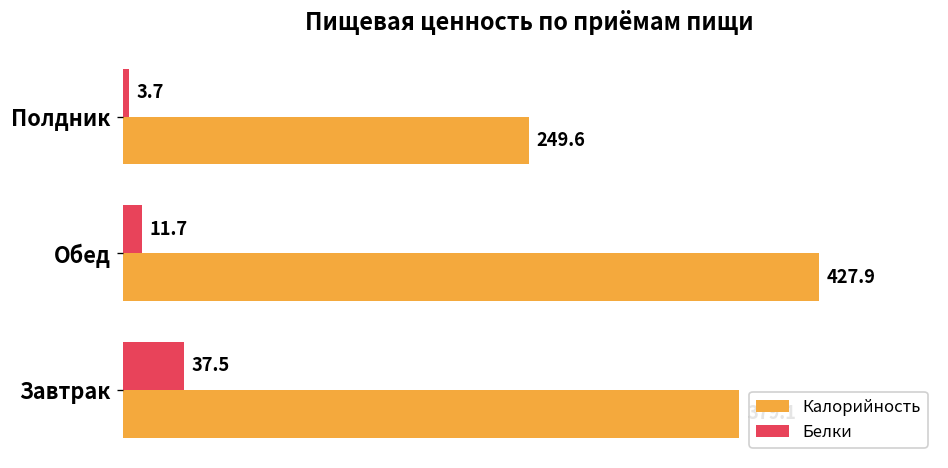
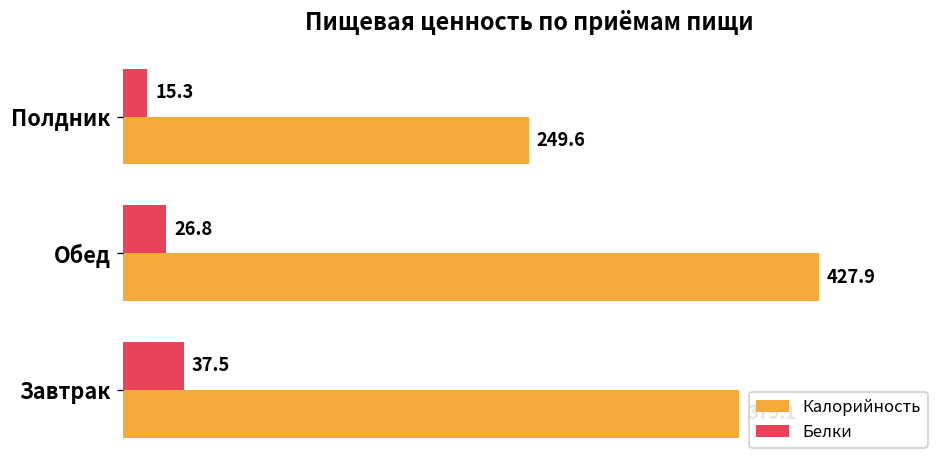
Белки, Полдник: 3.7 -> 15.3
Белки, Обед: 11.7 -> 26.8
